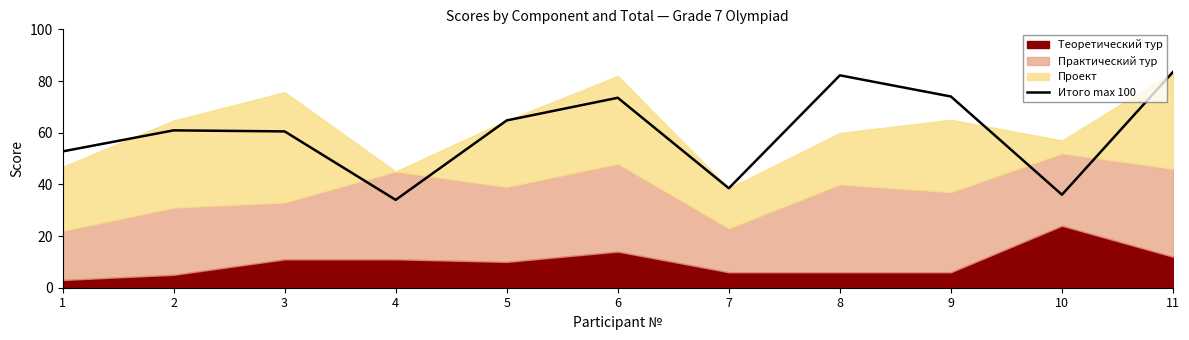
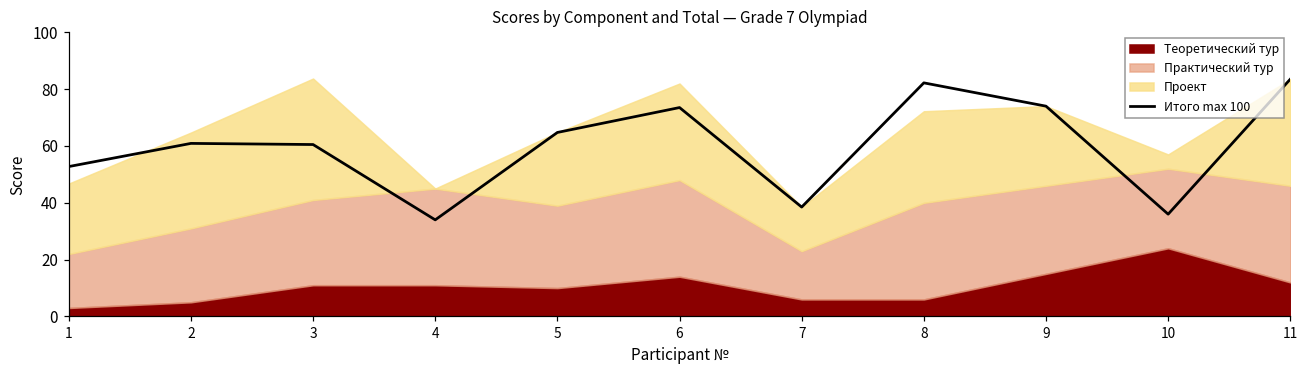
Практический тур, 3: 22 -> 30
Проект, 8: 20 -> 32
Теоретический тур, 9: 6 -> 15
